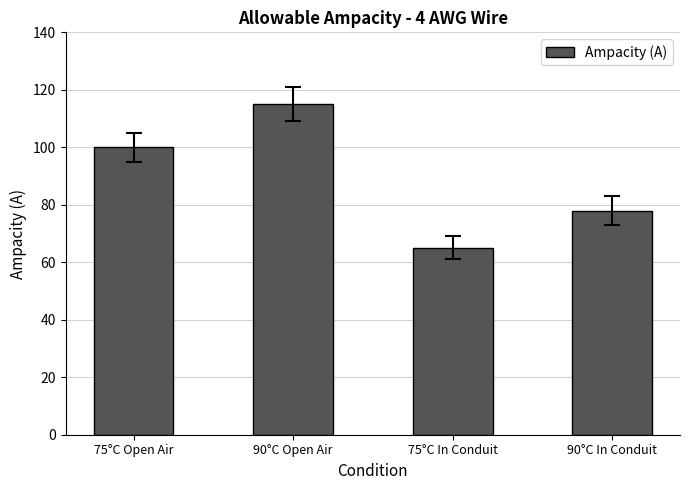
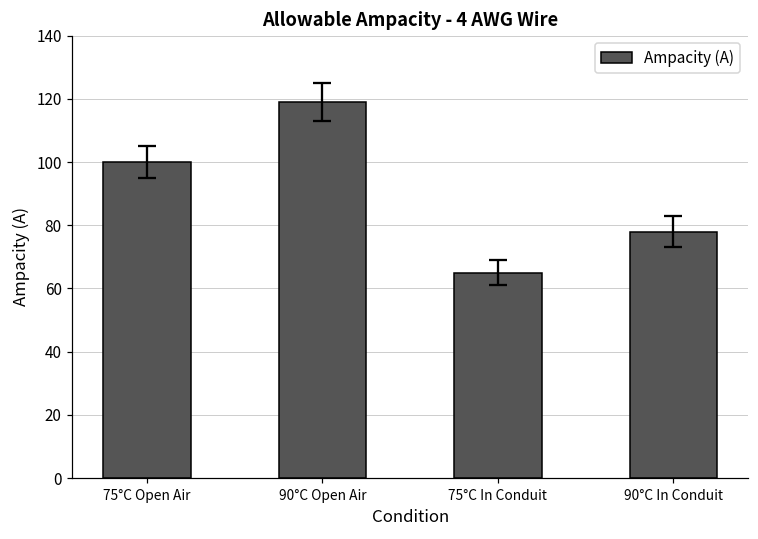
Ampacity (A), 90°C Open Air: 115 -> 119
